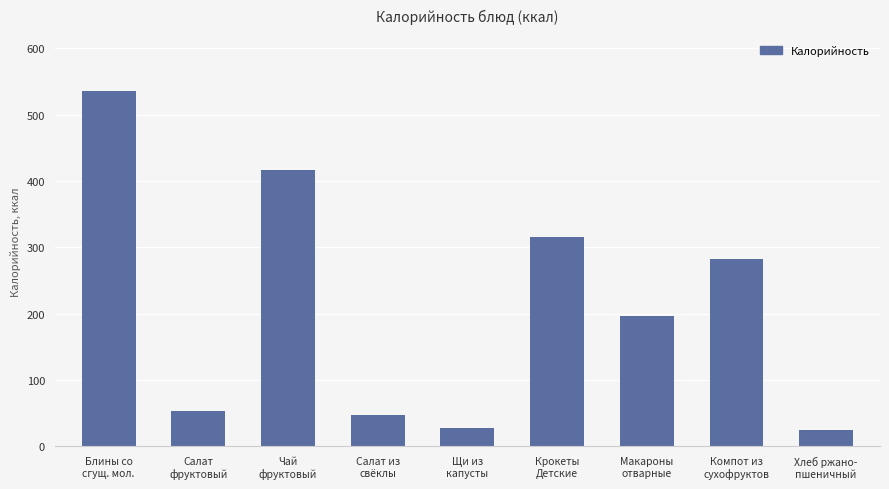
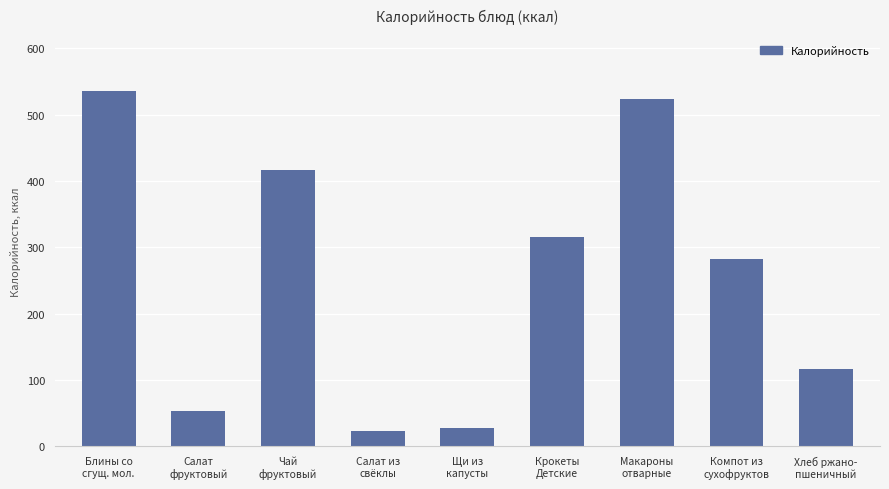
Салат из свёклы: 50 -> 20
Макароны отварные: 200 -> 520
Хлеб ржано- пшеничный: 30 -> 120
